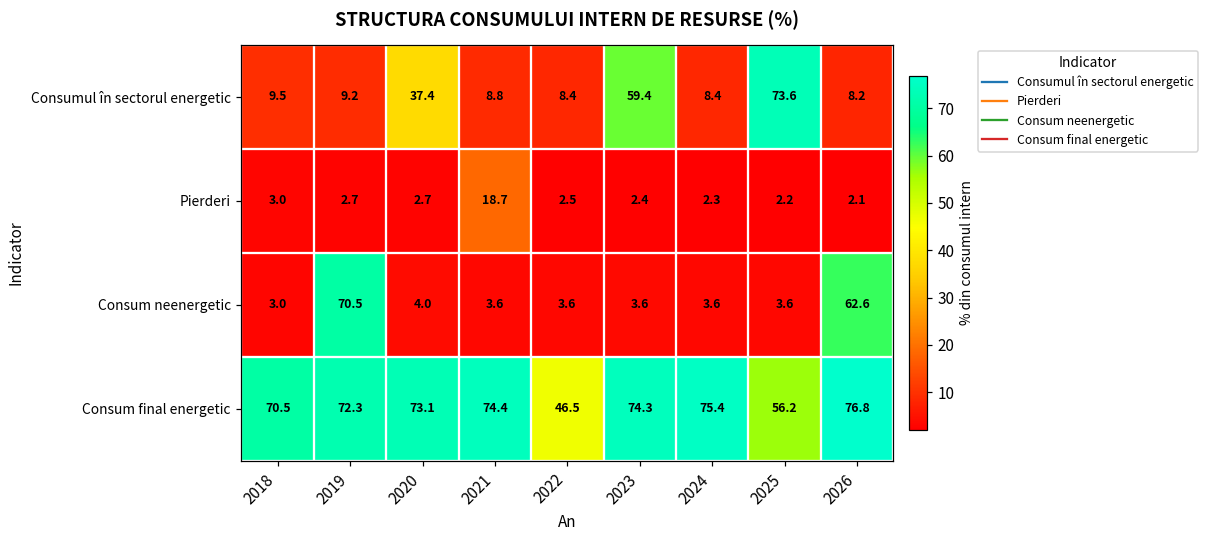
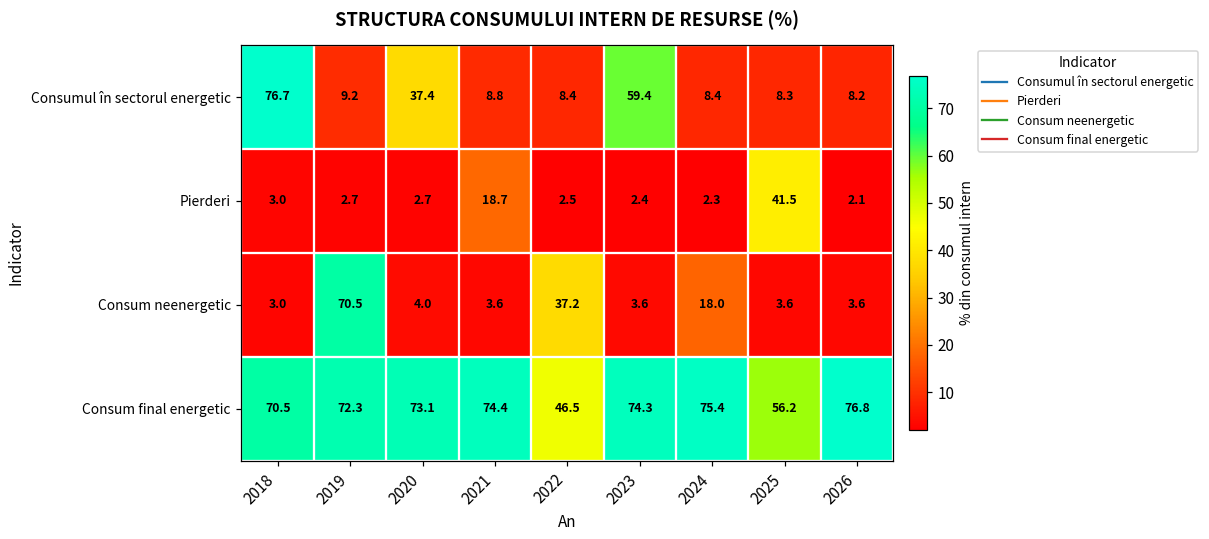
Consumul în sectorul energetic, 2018: 9.5 -> 76.7
Consumul în sectorul energetic, 2025: 73.6 -> 8.3
Pierderi, 2025: 2.2 -> 41.5
Consum neenergetic, 2022: 3.6 -> 37.2
Consum neenergetic, 2024: 3.6 -> 18.0
Consum neenergetic, 2026: 62.6 -> 3.6
